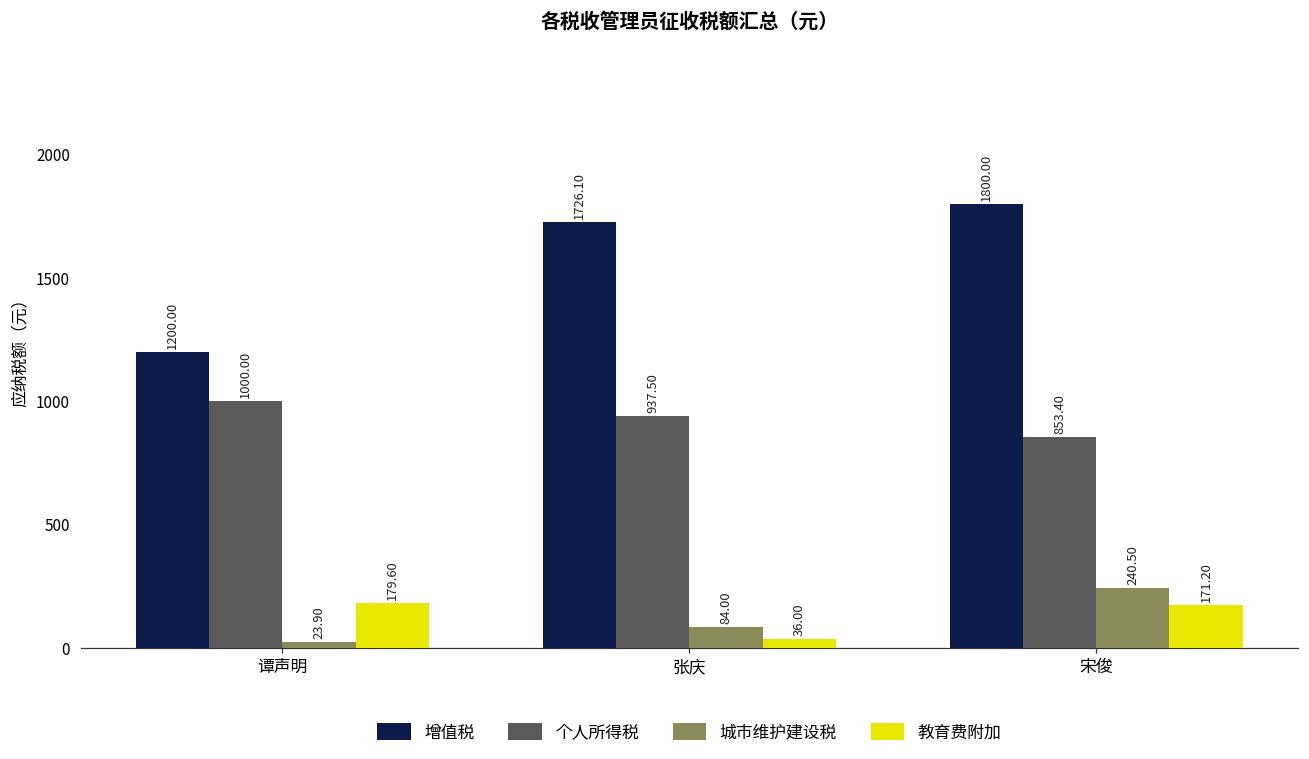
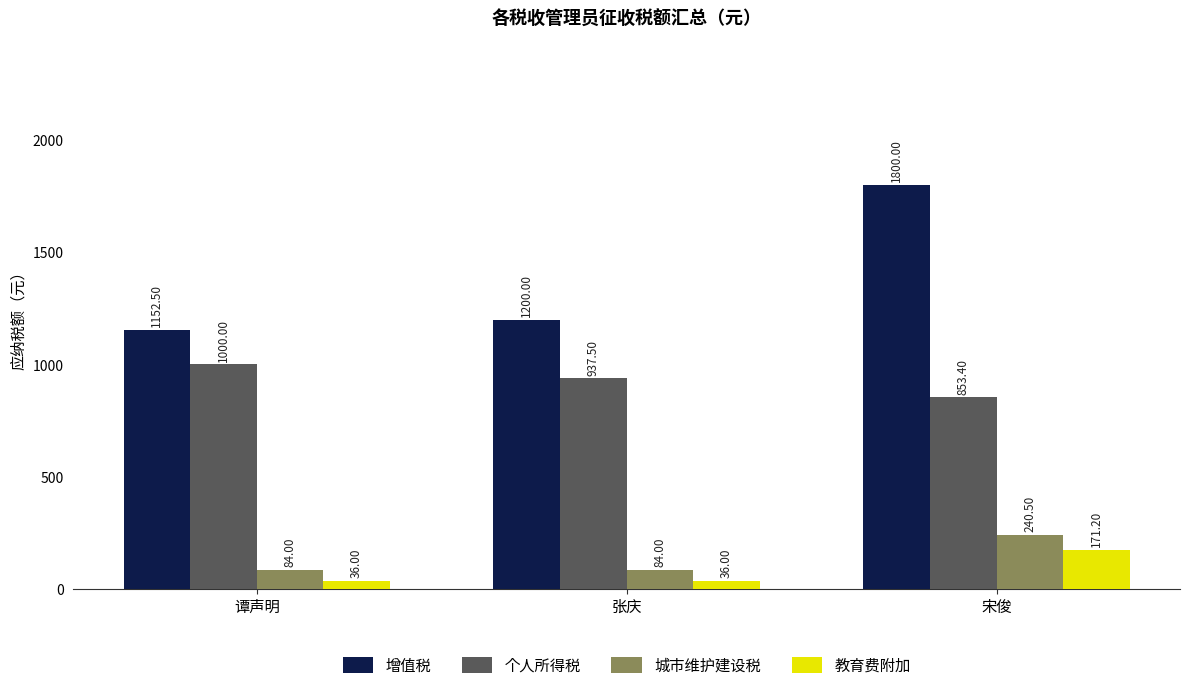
增值税, 谭声明: 1200.00 -> 1152.50
城市维护建设税, 谭声明: 23.90 -> 84.00
教育费附加, 谭声明: 179.60 -> 36.00
增值税, 张庆: 1726.10 -> 1200.00
